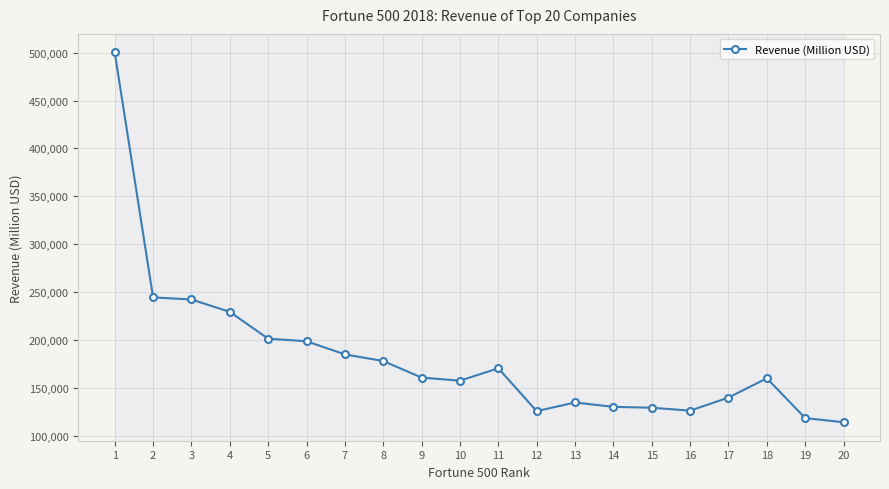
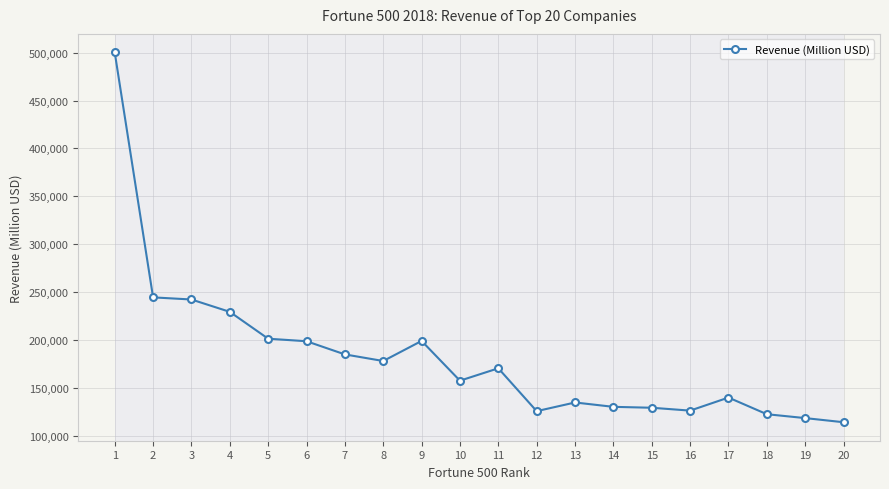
9: 160,000 -> 200,000
18: 160,000 -> 120,000
